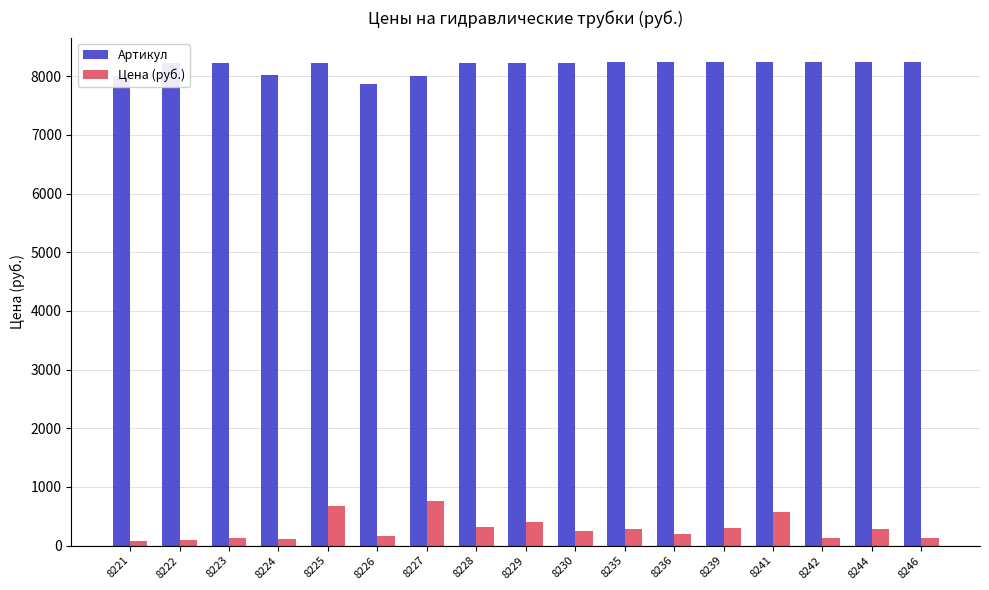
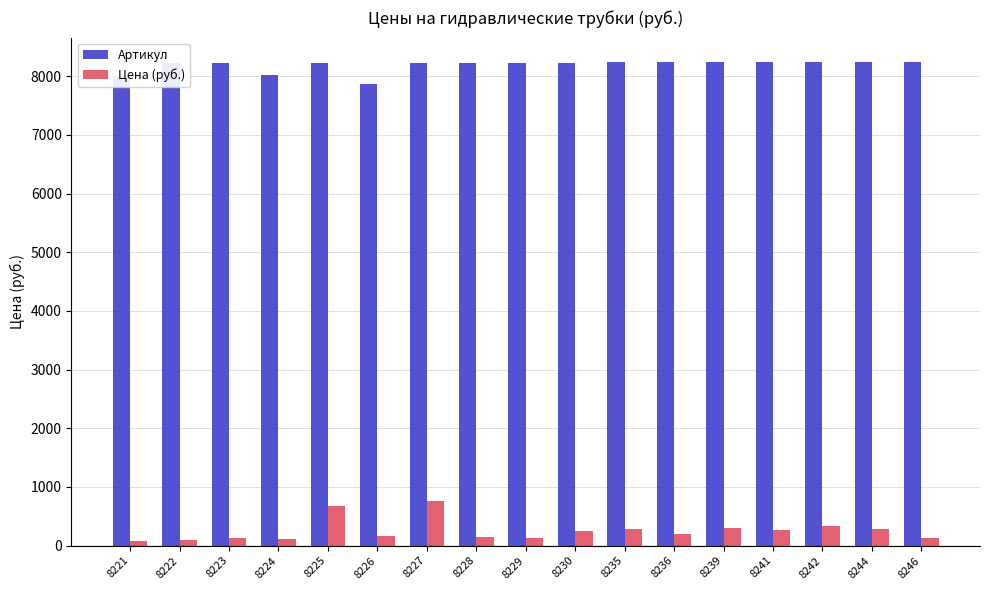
Артикул, 8227: 8000 -> 8200
Цена (руб.), 8228: 300 -> 100
Цена (руб.), 8229: 400 -> 100
Цена (руб.), 8241: 600 -> 300
Цена (руб.), 8242: 100 -> 300
